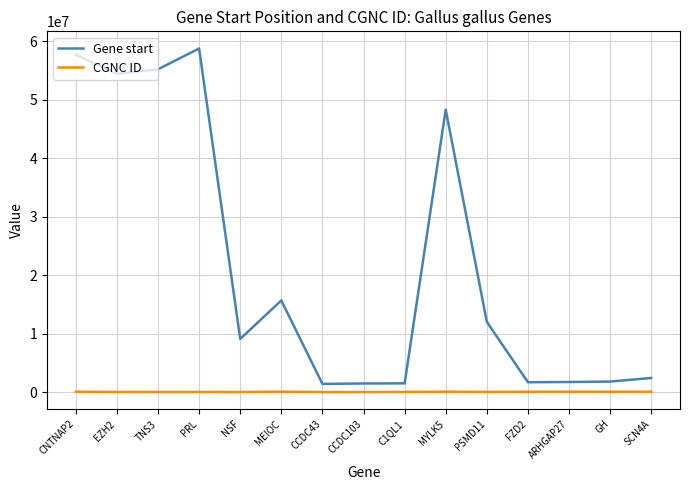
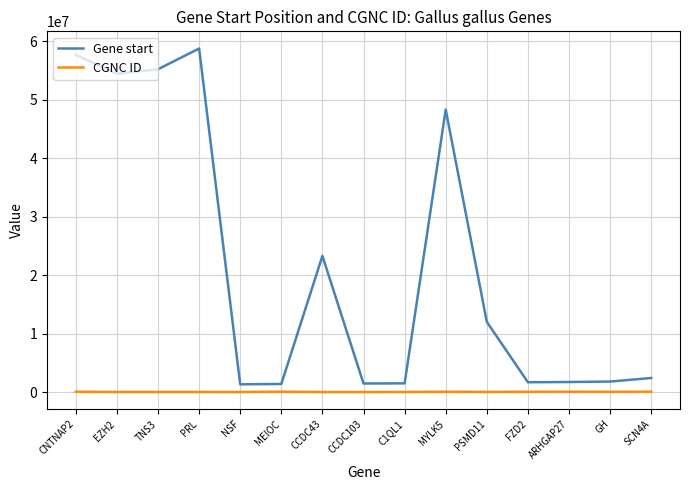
Gene start, NSF: 9000000 -> 1000000
Gene start, MEIOC: 16000000 -> 1000000
Gene start, CCDC43: 1000000 -> 23000000
